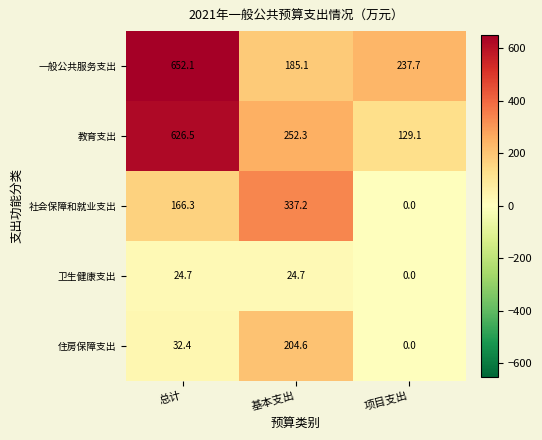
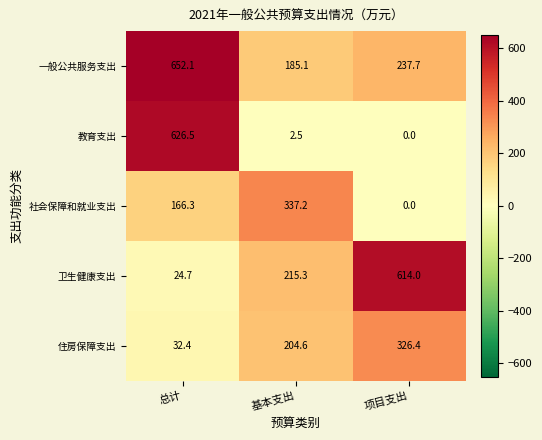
教育支出, 基本支出: 252.3 -> 2.5
教育支出, 项目支出: 129.1 -> 0.0
卫生健康支出, 基本支出: 24.7 -> 215.3
卫生健康支出, 项目支出: 0.0 -> 614.0
住房保障支出, 项目支出: 0.0 -> 326.4
